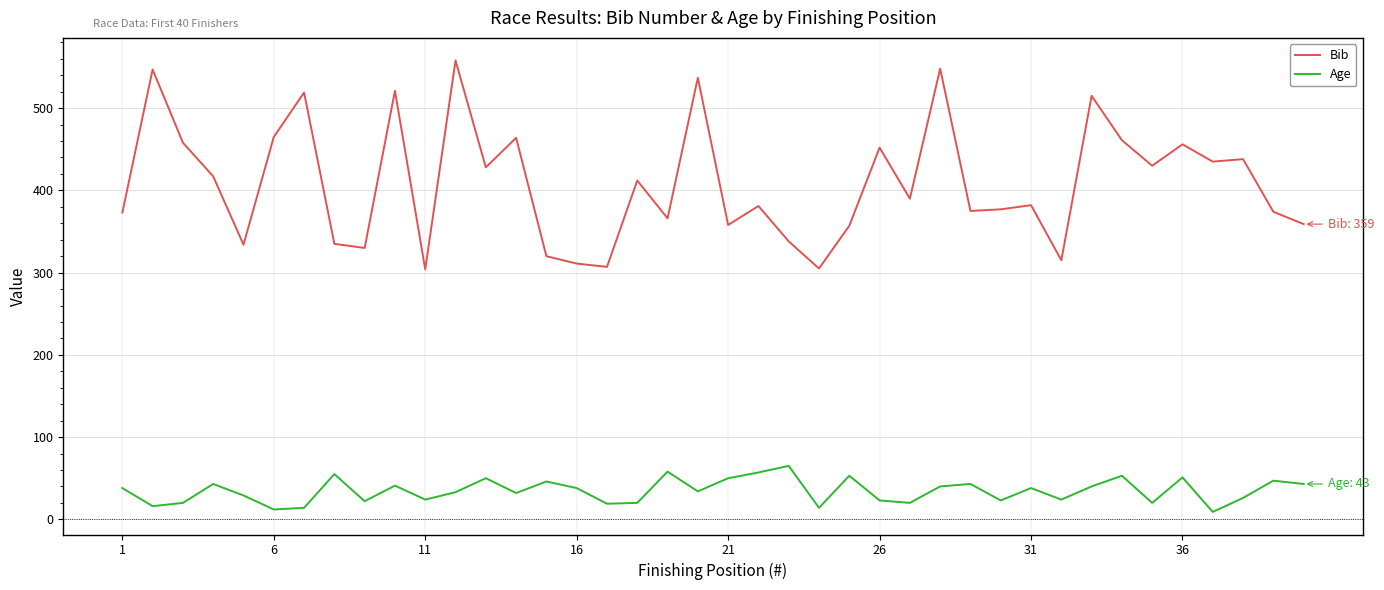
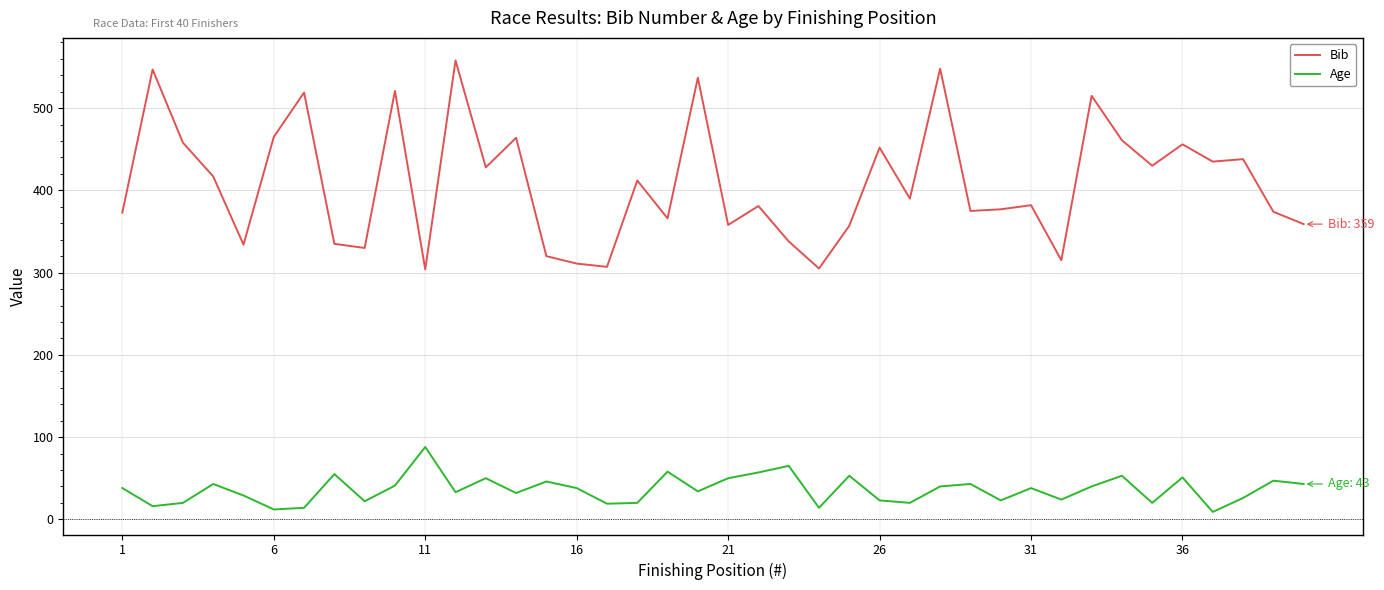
Age, 11: 20 -> 90
